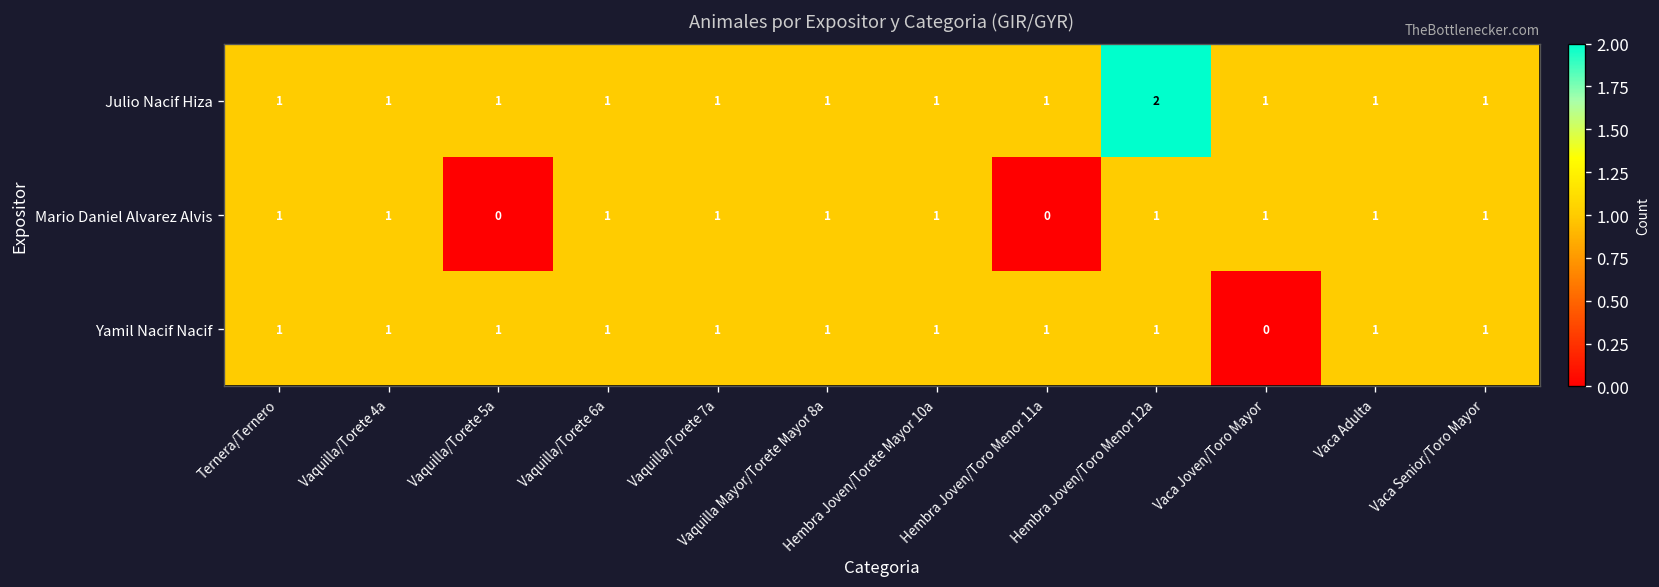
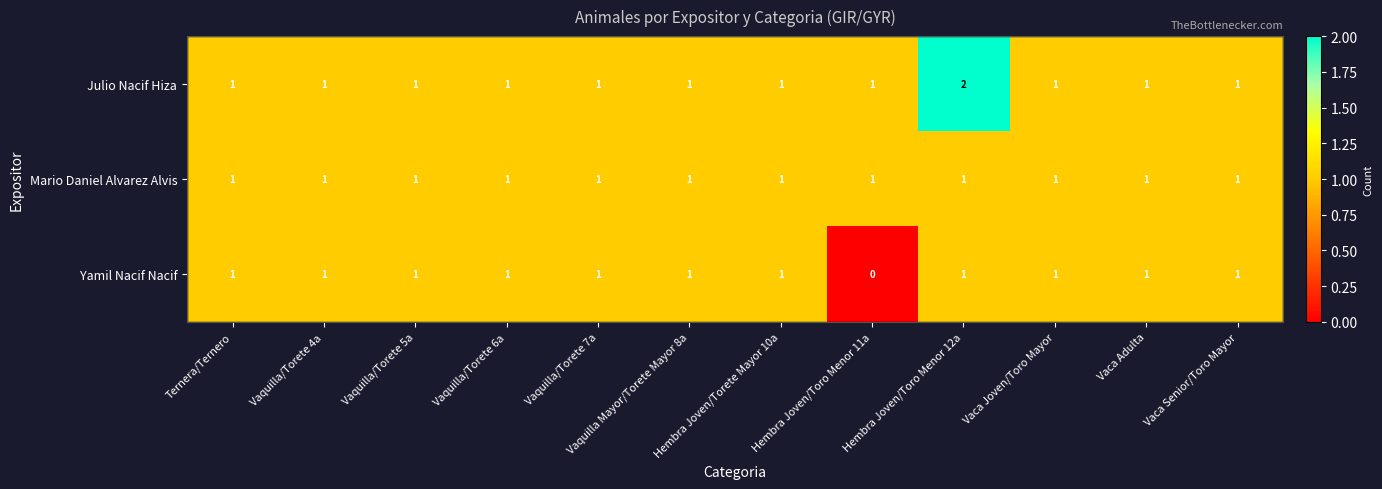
Mario Daniel Alvarez Alvis, Vaquilla/Torete 5a: 0 -> 1
Mario Daniel Alvarez Alvis, Hembra Joven/Toro Menor 11a: 0 -> 1
Yamil Nacif Nacif, Hembra Joven/Toro Menor 11a: 1 -> 0
Yamil Nacif Nacif, Vaca Joven/Toro Mayor: 0 -> 1
